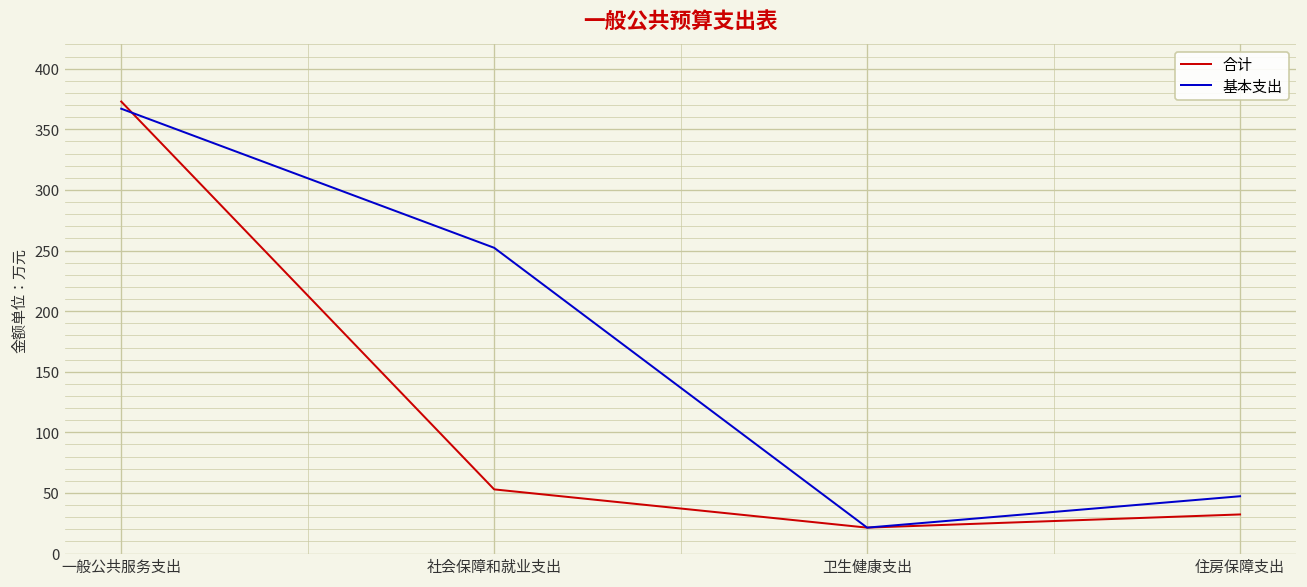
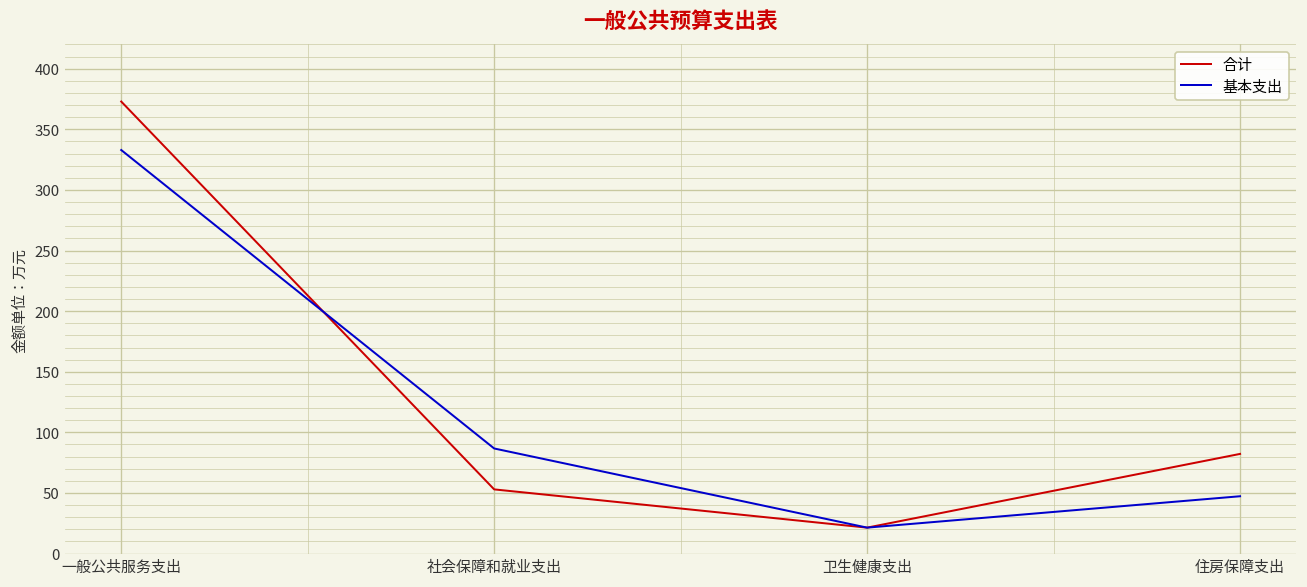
基本支出, 一般公共服务支出: 367 -> 333
基本支出, 社会保障和就业支出: 252 -> 87
合计, 住房保障支出: 32 -> 82
